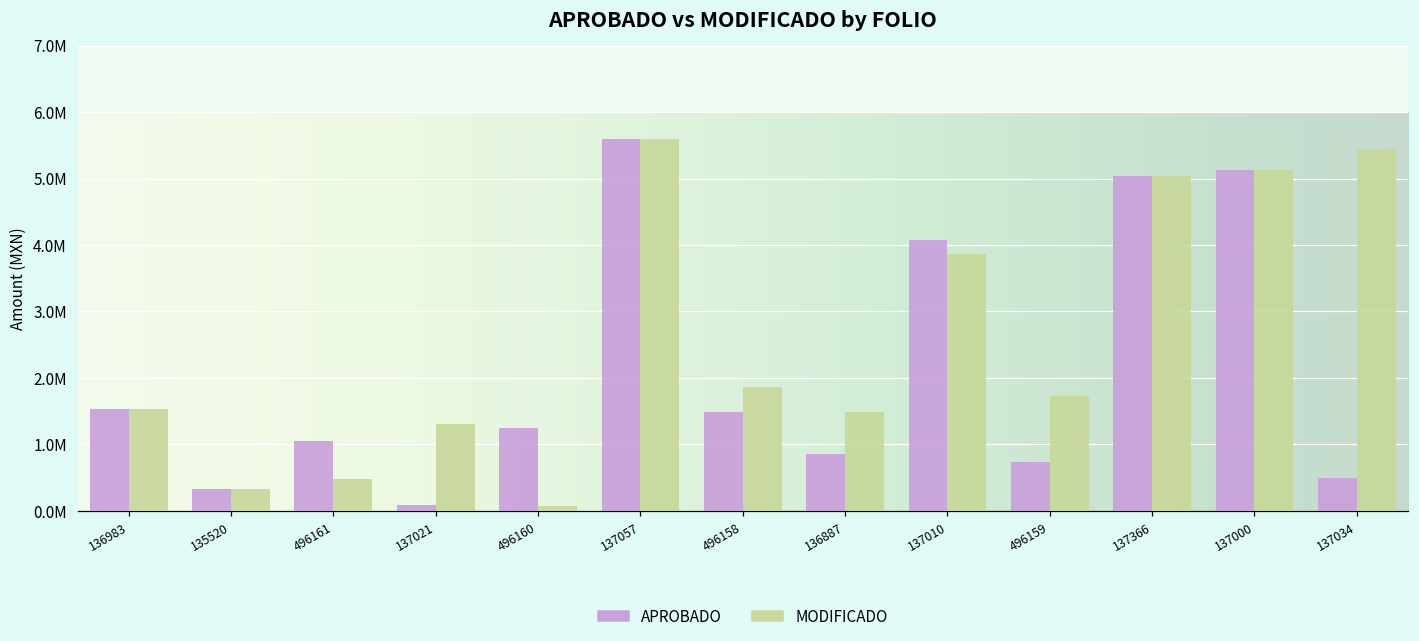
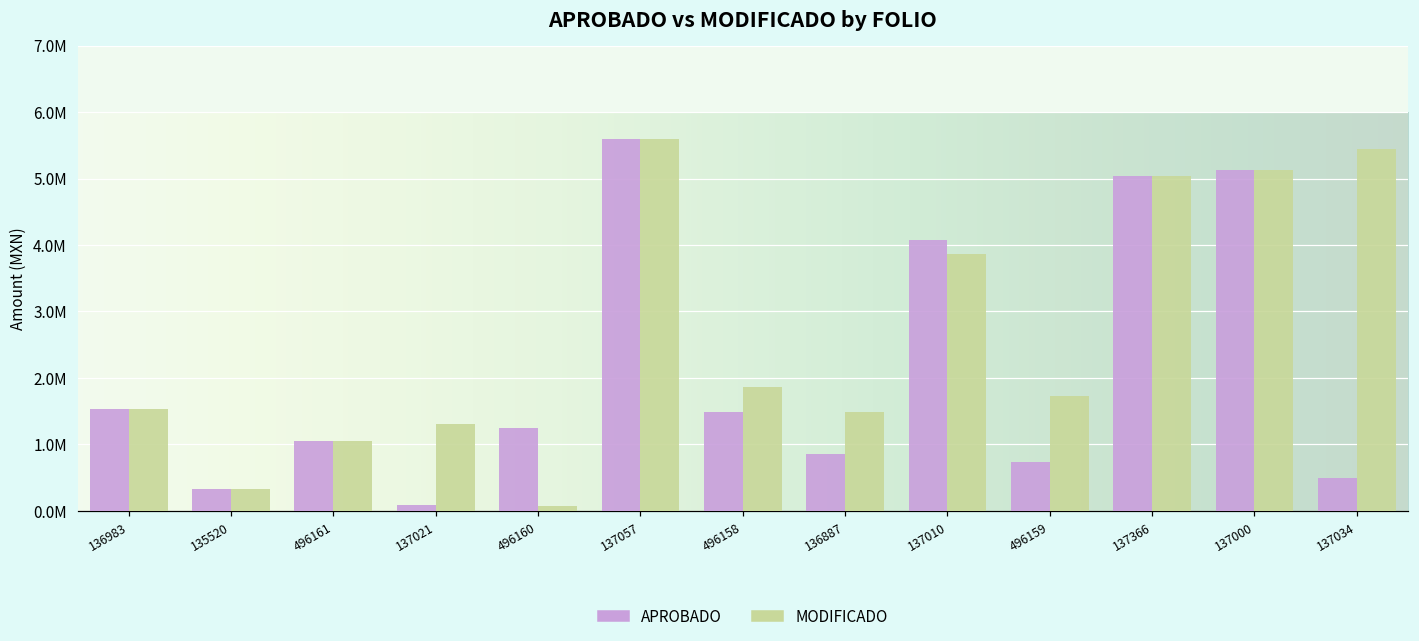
MODIFICADO, 496161: 500000 -> 1000000
